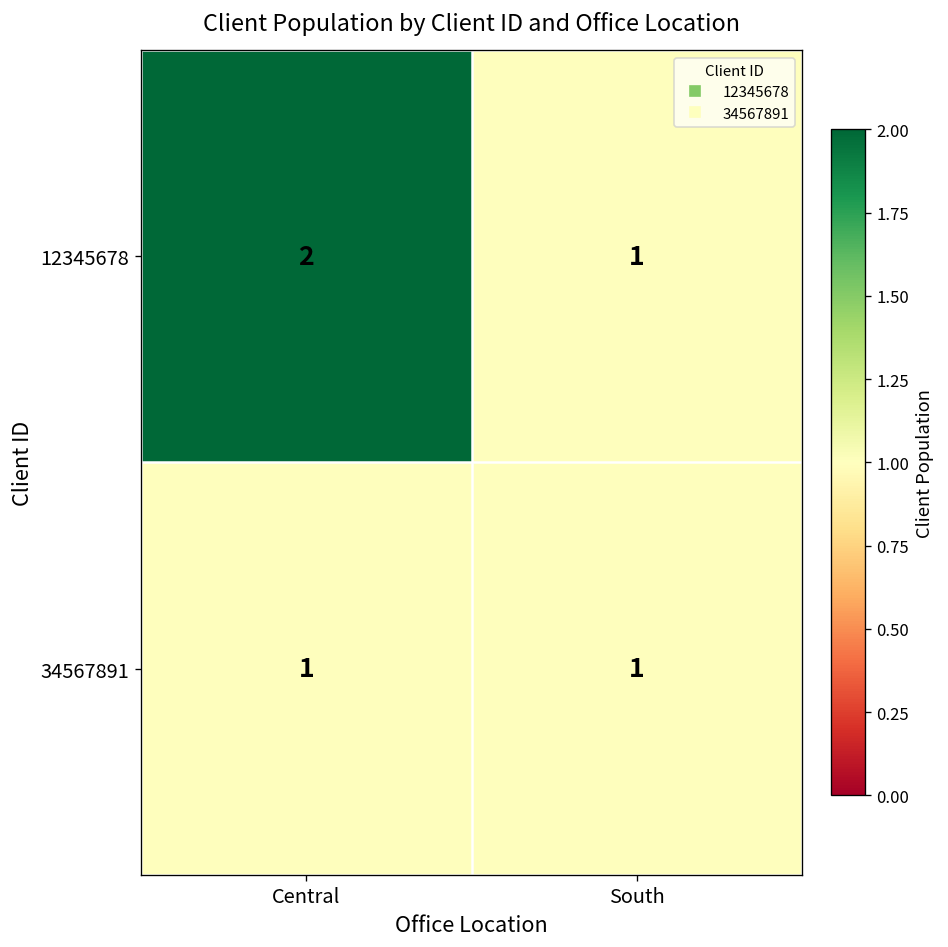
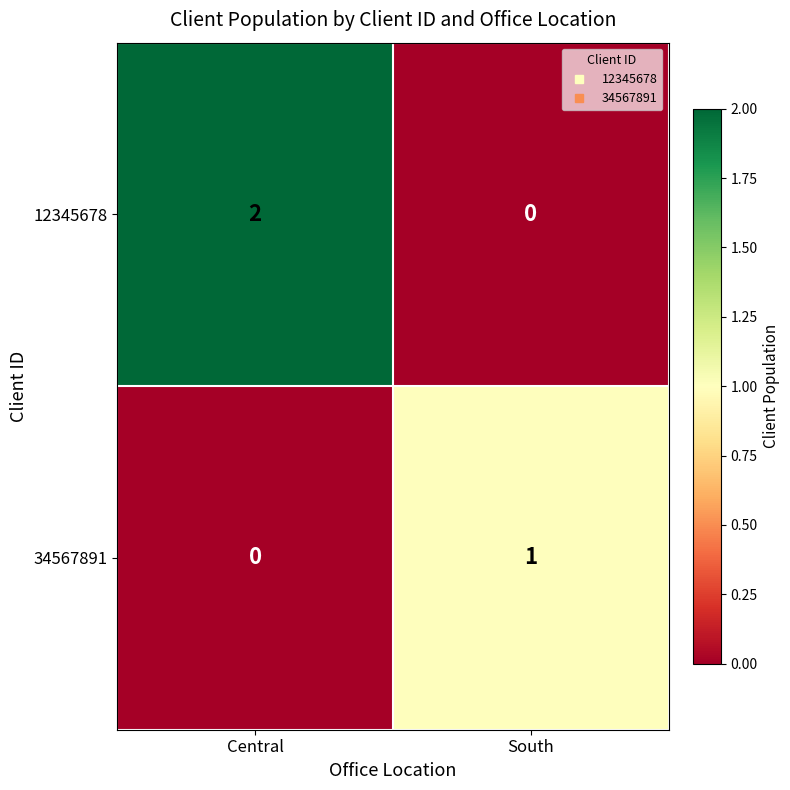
12345678, South: 1 -> 0
34567891, Central: 1 -> 0
